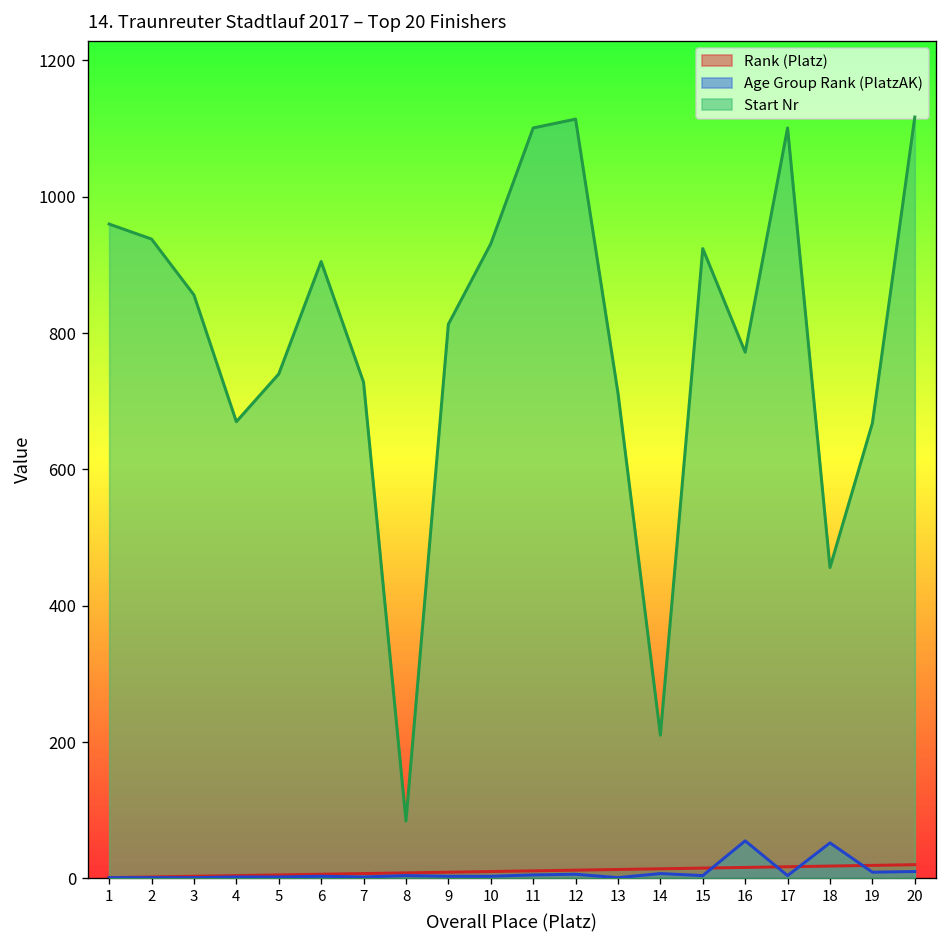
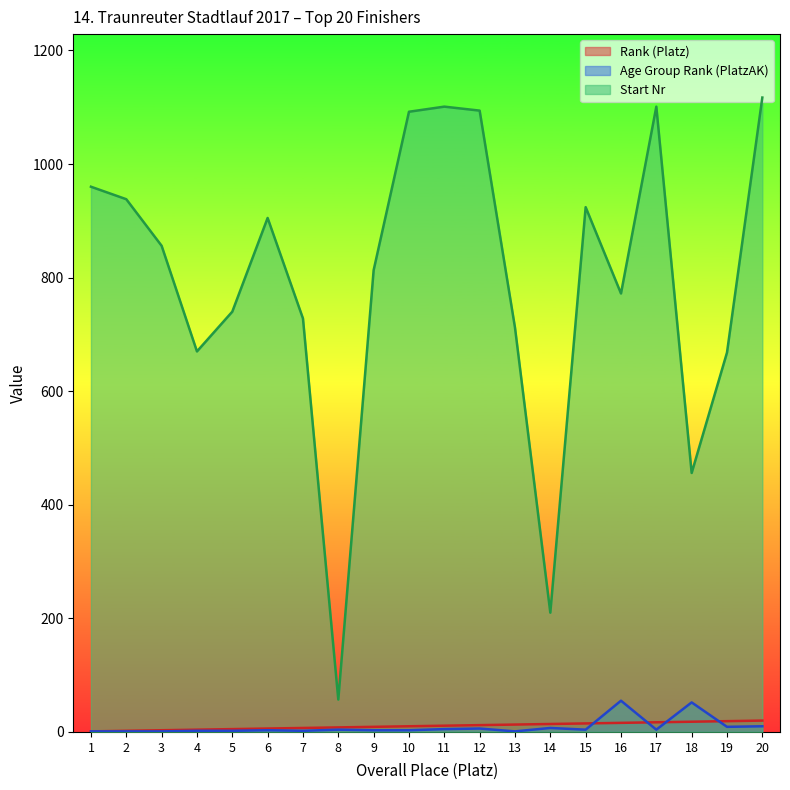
Start Nr, 8: 80 -> 60
Start Nr, 10: 930 -> 1090
Start Nr, 12: 1110 -> 1090
